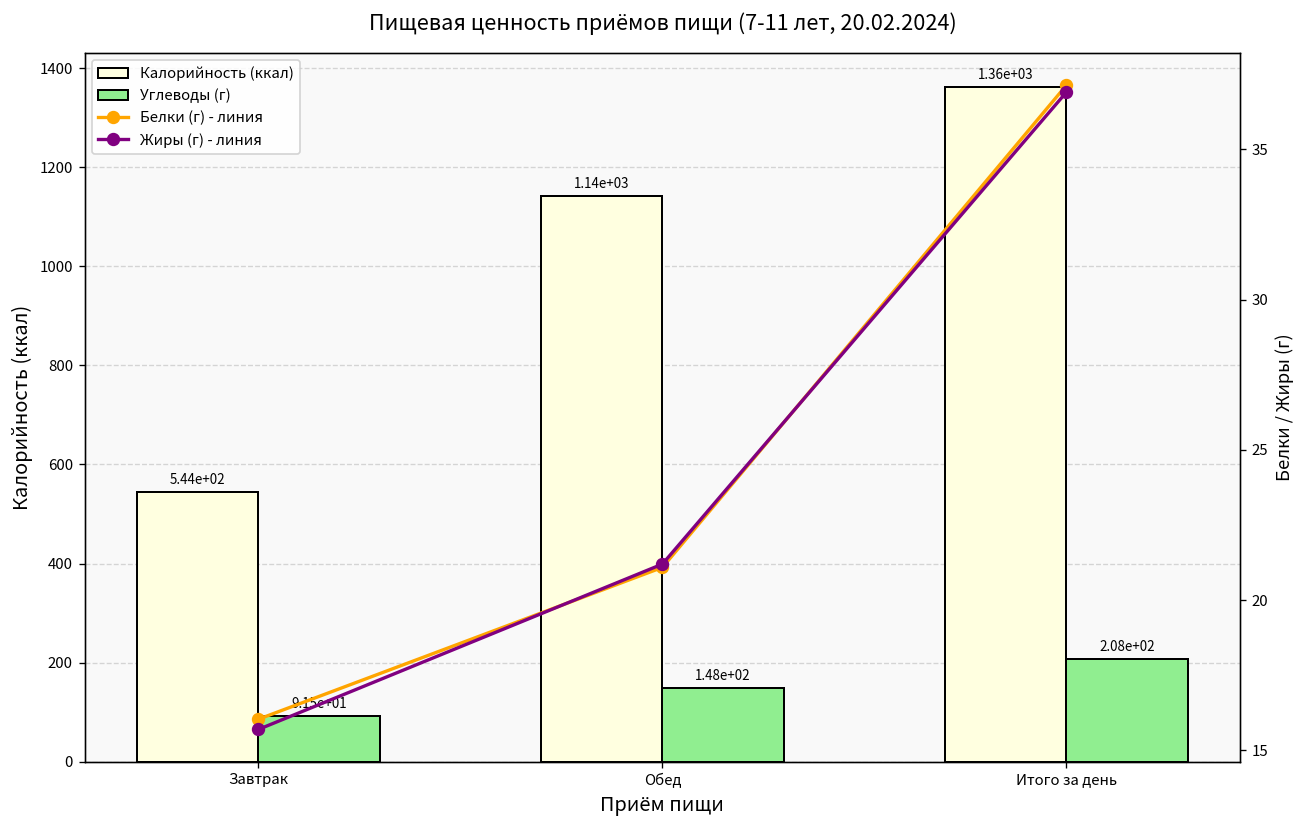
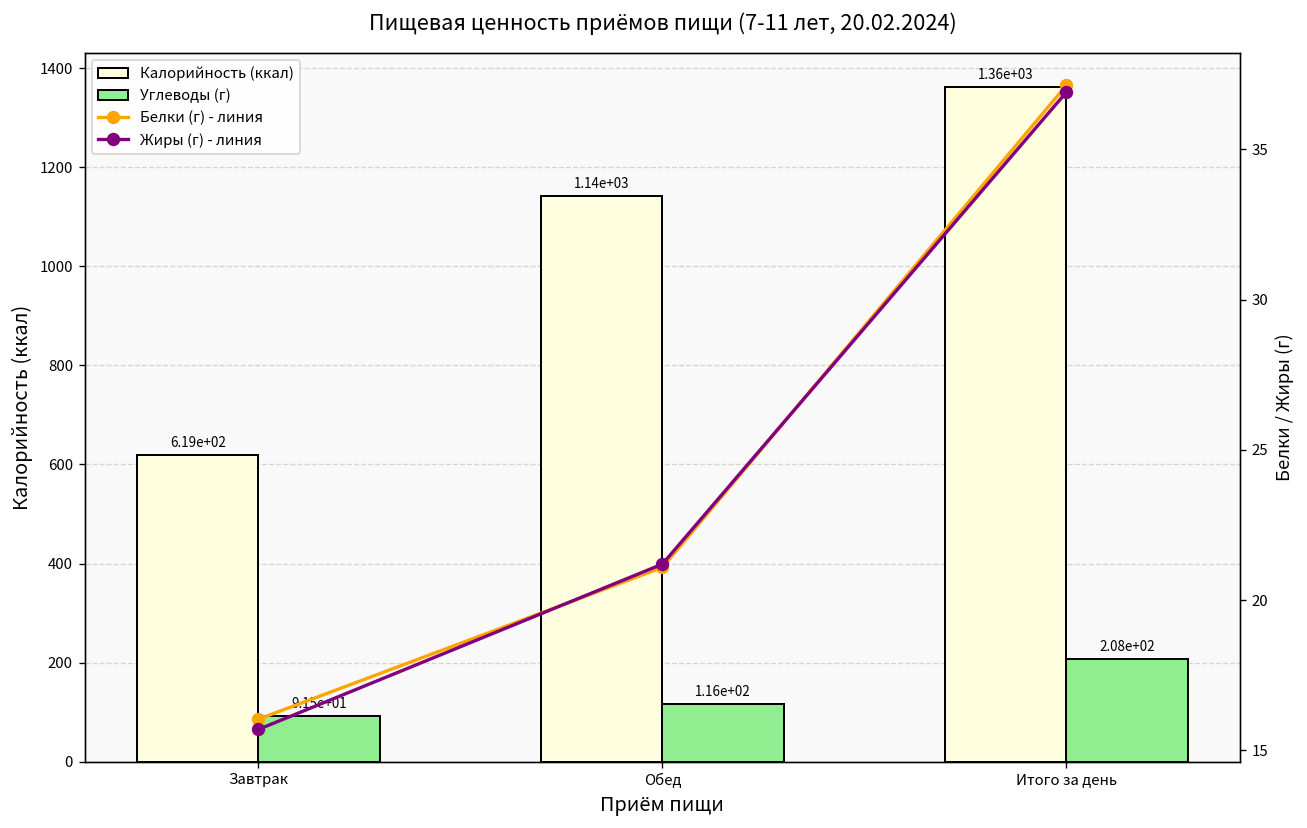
Калорийность (ккал), Завтрак: 5.44e+02 -> 6.19e+02
Углеводы (г), Обед: 1.48e+02 -> 1.16e+02
